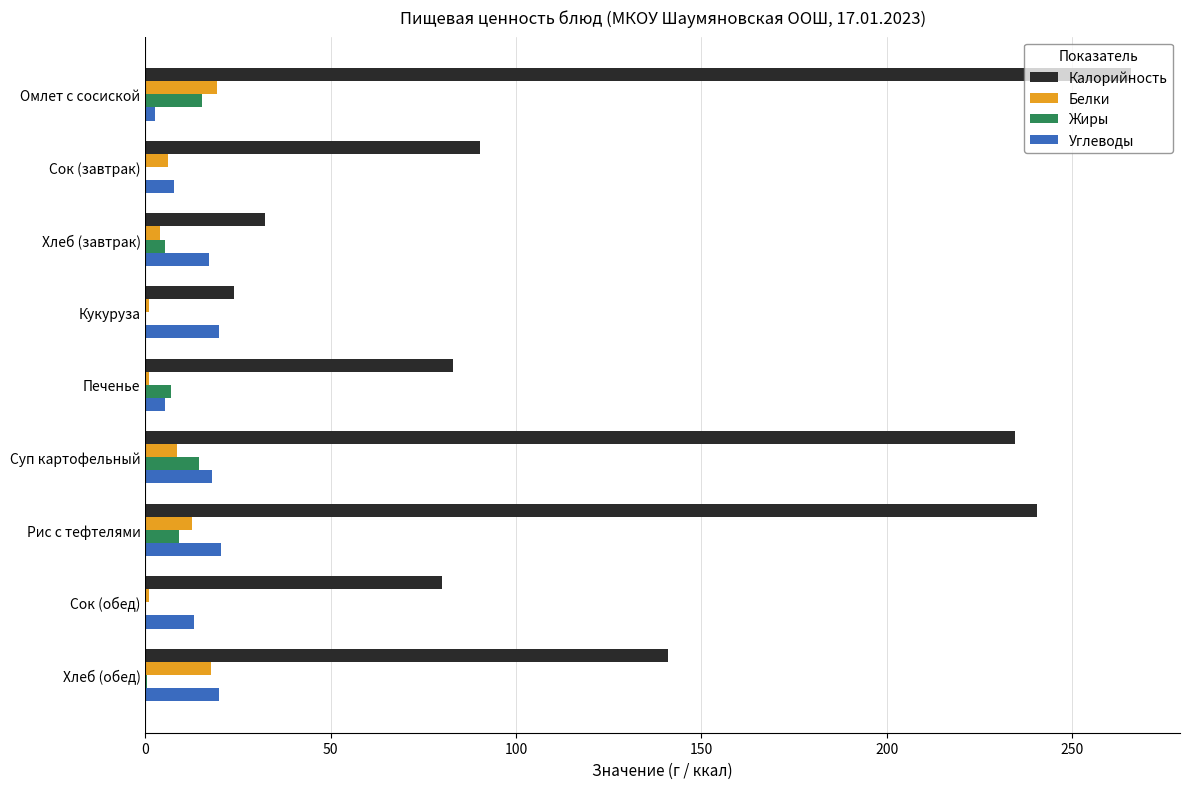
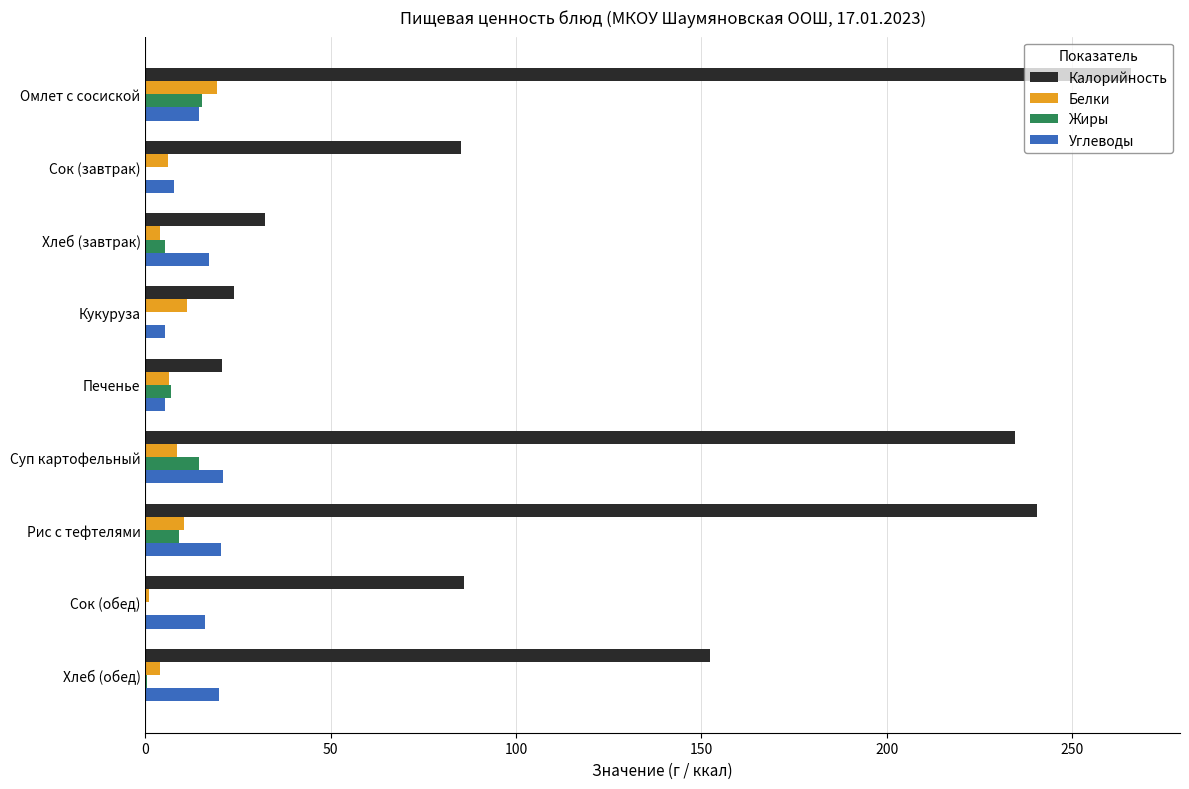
Углеводы, Омлет с сосиской: 3 -> 14
Калорийность, Сок (завтрак): 90 -> 85
Белки, Кукуруза: 1 -> 11
Углеводы, Кукуруза: 20 -> 5
Калорийность, Печенье: 83 -> 21
Белки, Печенье: 1 -> 6
Углеводы, Суп картофельный: 18 -> 21
Белки, Рис с тефтелями: 13 -> 10
Калорийность, Сок (обед): 80 -> 86
Углеводы, Сок (обед): 13 -> 16
Калорийность, Хлеб (обед): 141 -> 152
Белки, Хлеб (обед): 18 -> 4
